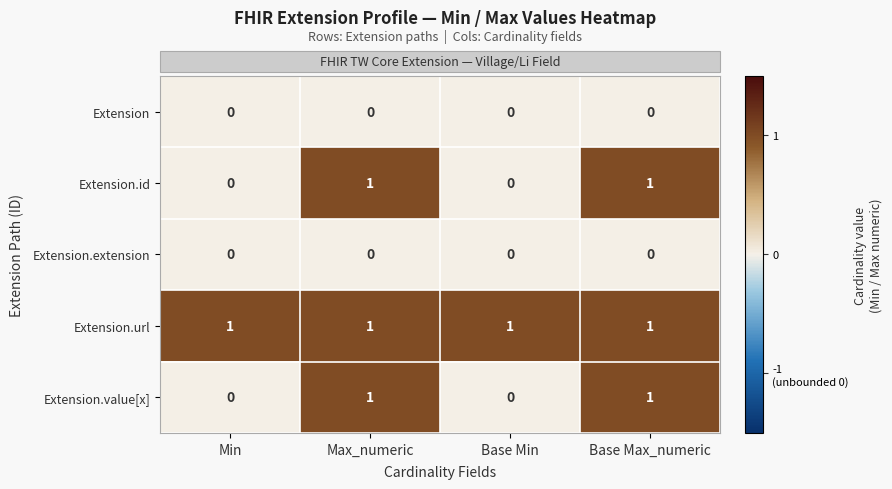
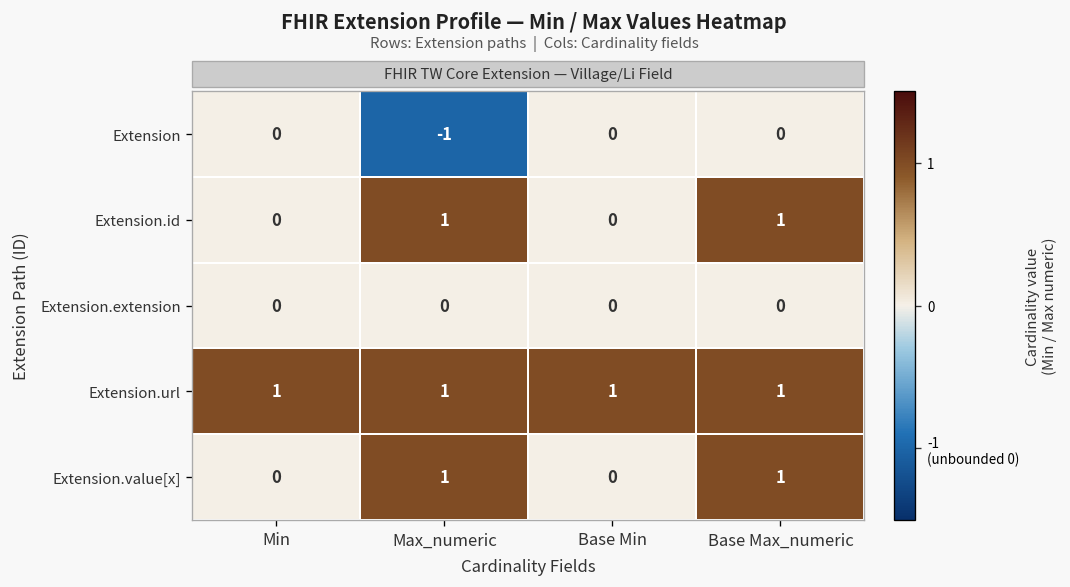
Extension, Max_numeric: 0 -> -1
